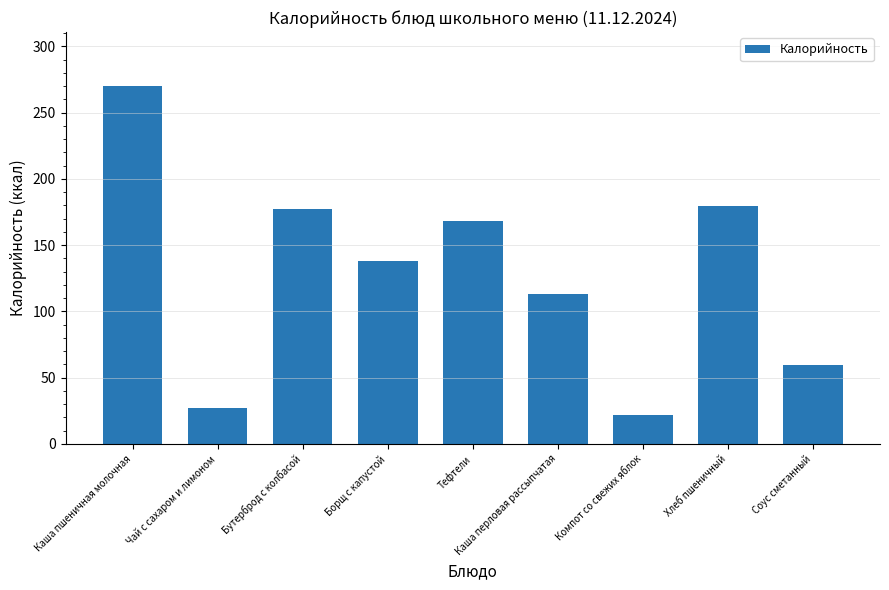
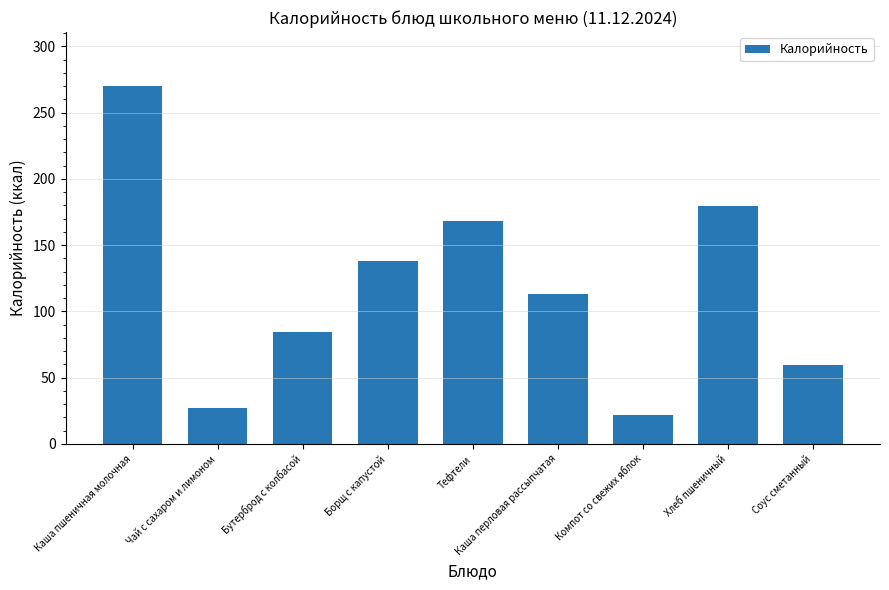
Бутерброд с колбасой: 177 -> 85
